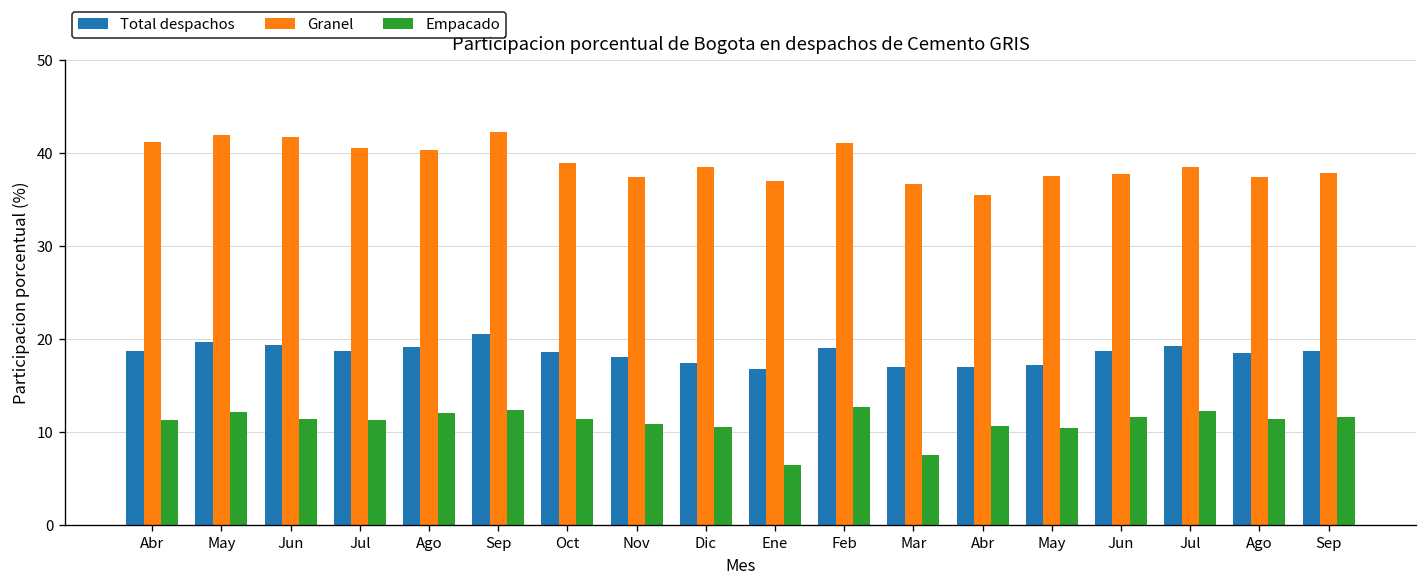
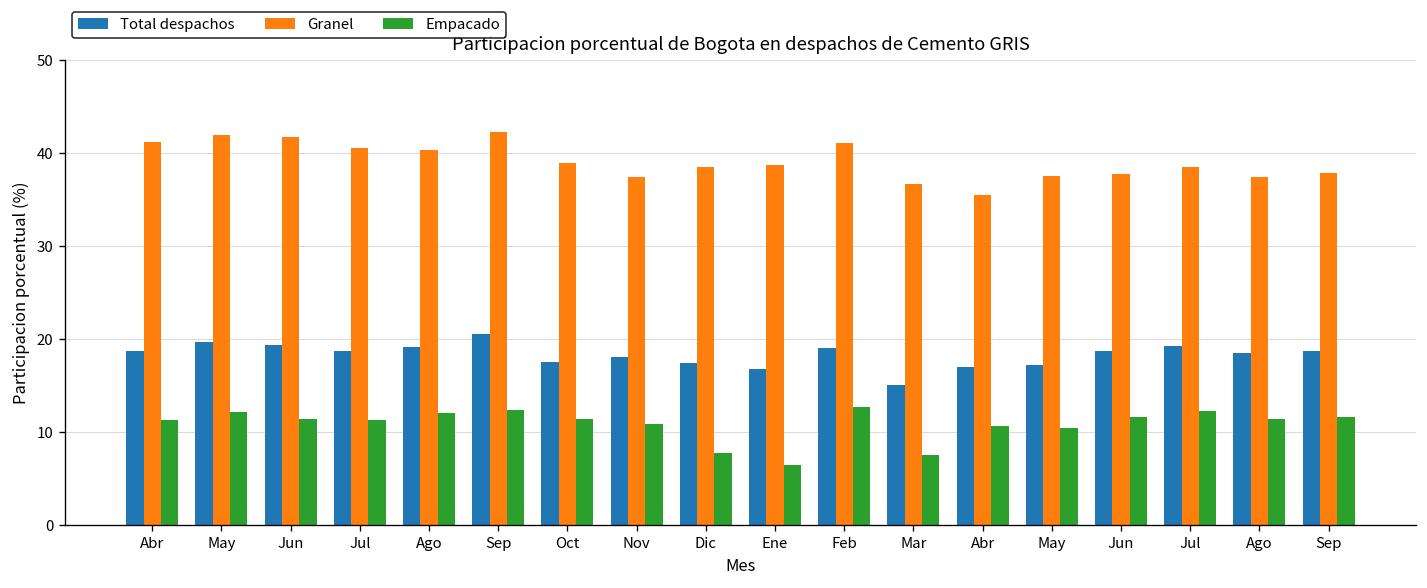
Total despachos, Oct: 19 -> 18
Empacado, Dic: 11 -> 8
Granel, Ene: 37 -> 39
Total despachos, Mar: 17 -> 15
